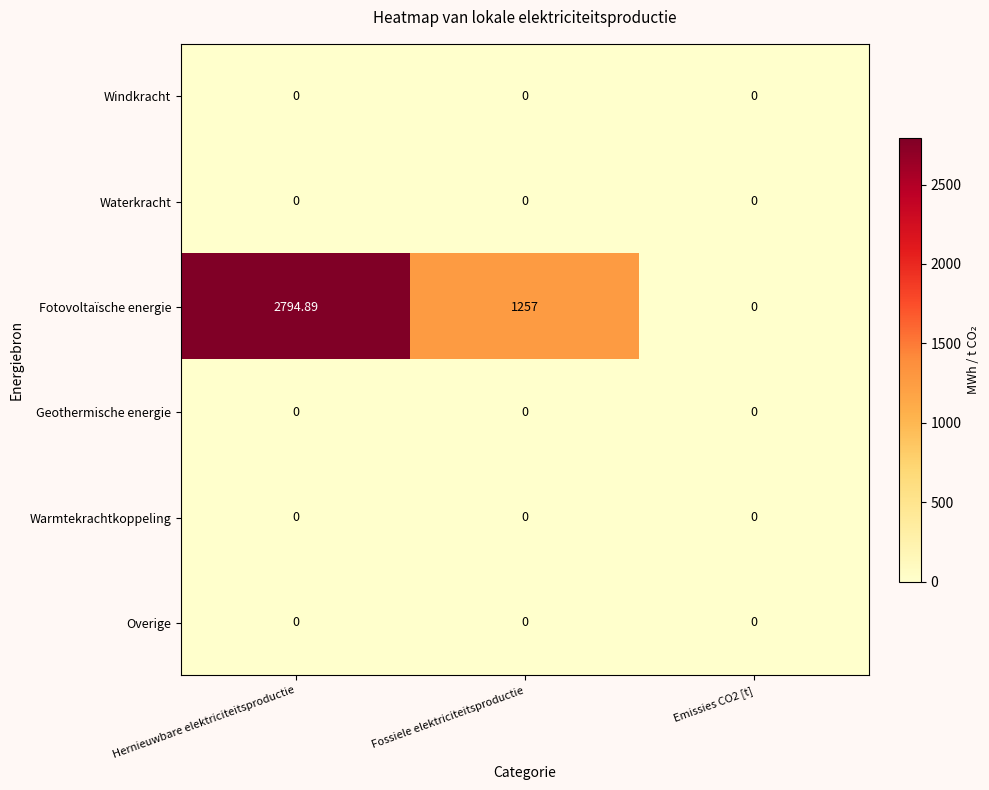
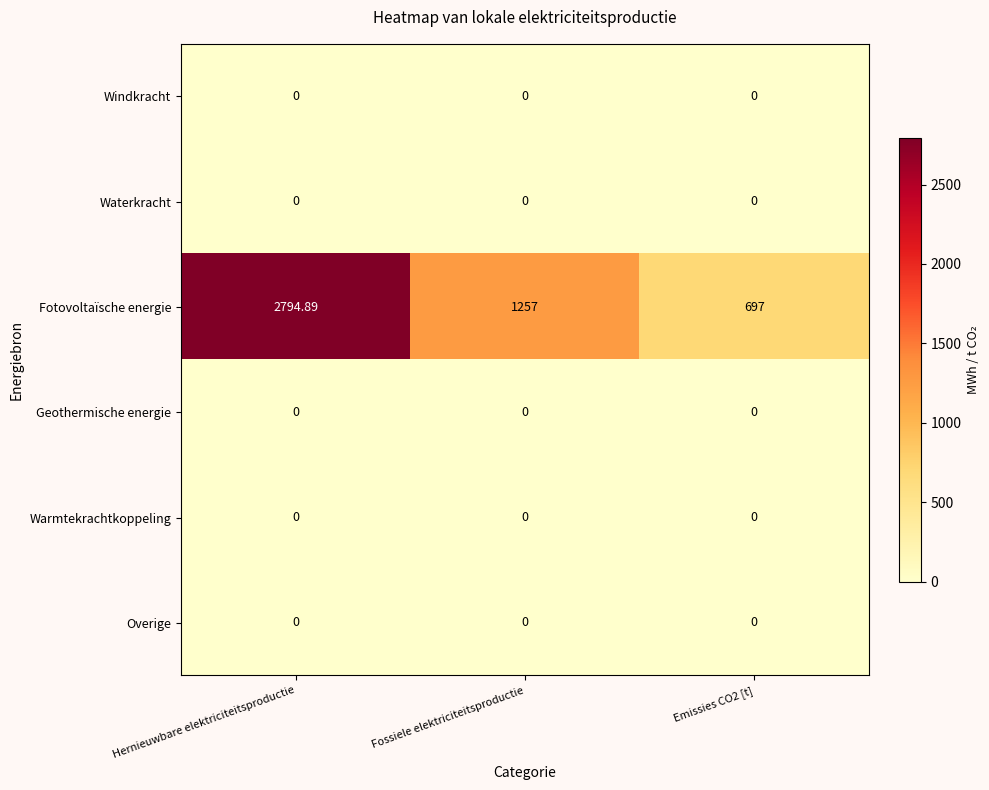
Fotovoltaïsche energie, Emissies CO2 [t]: 0 -> 697
